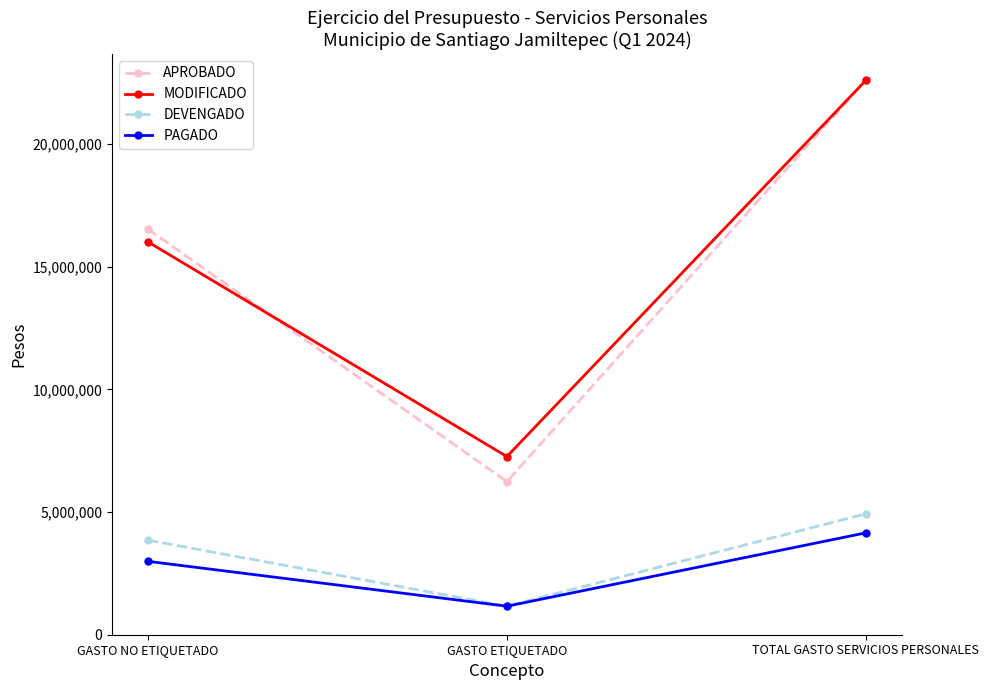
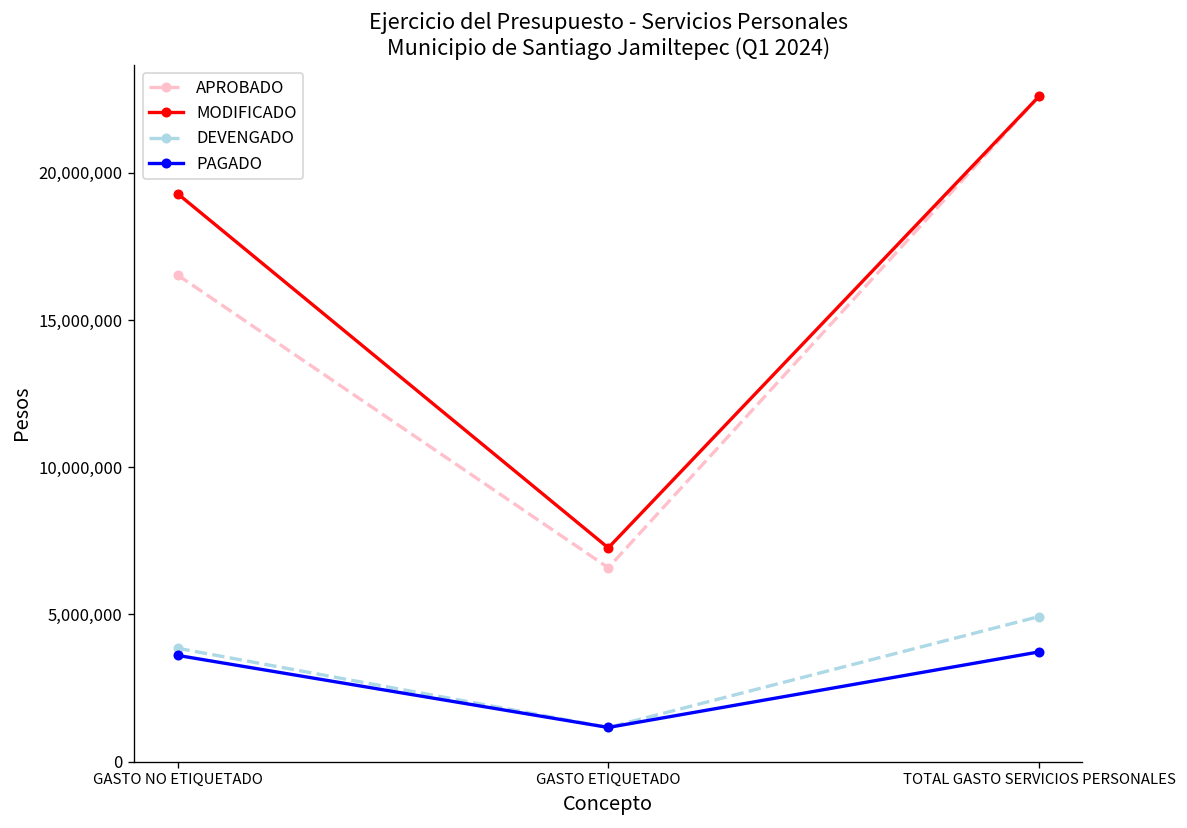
MODIFICADO, GASTO NO ETIQUETADO: 16,000,000 -> 19,300,000
PAGADO, GASTO NO ETIQUETADO: 3,000,000 -> 3,600,000
APROBADO, GASTO ETIQUETADO: 6,200,000 -> 6,600,000
PAGADO, TOTAL GASTO SERVICIOS PERSONALES: 4,200,000 -> 3,700,000
